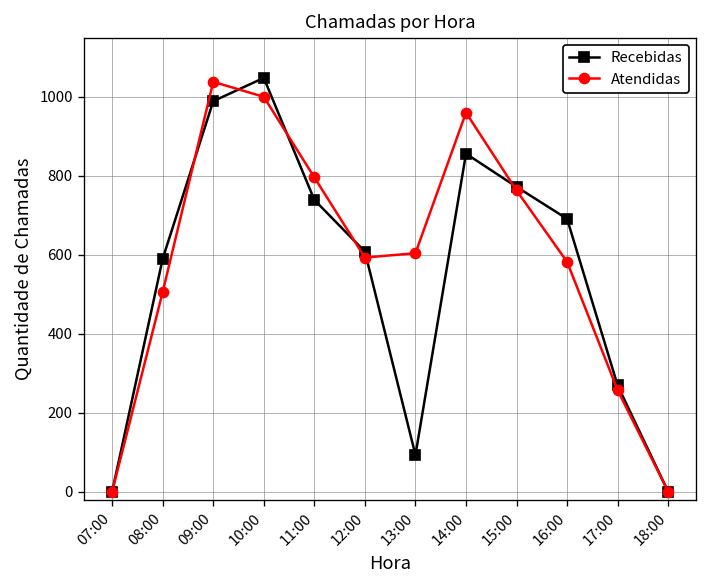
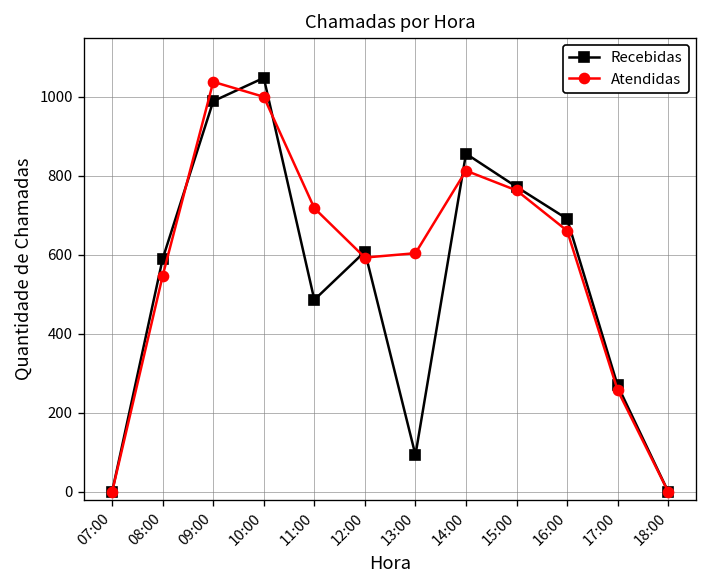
Atendidas, 08:00: 510 -> 550
Recebidas, 11:00: 740 -> 490
Atendidas, 11:00: 800 -> 720
Atendidas, 14:00: 960 -> 810
Atendidas, 16:00: 580 -> 660
